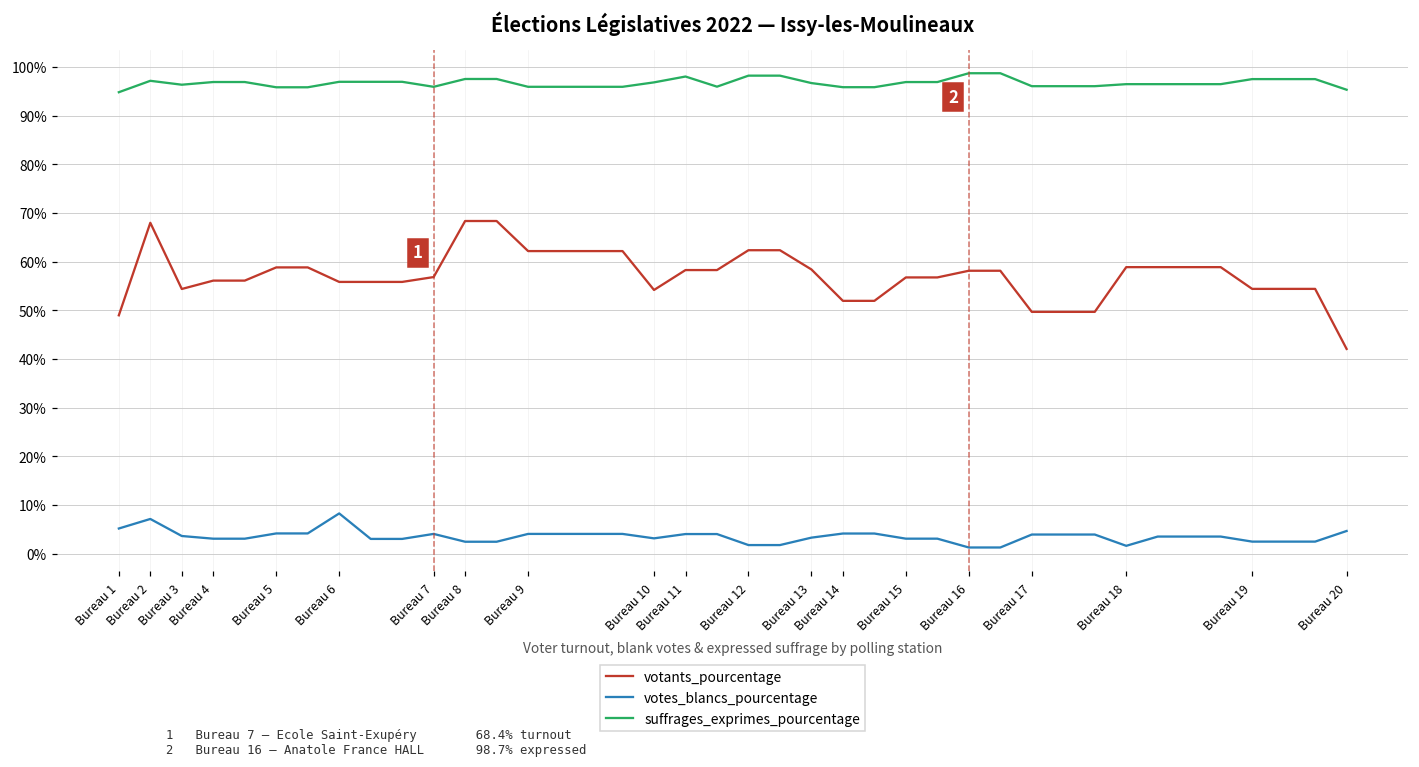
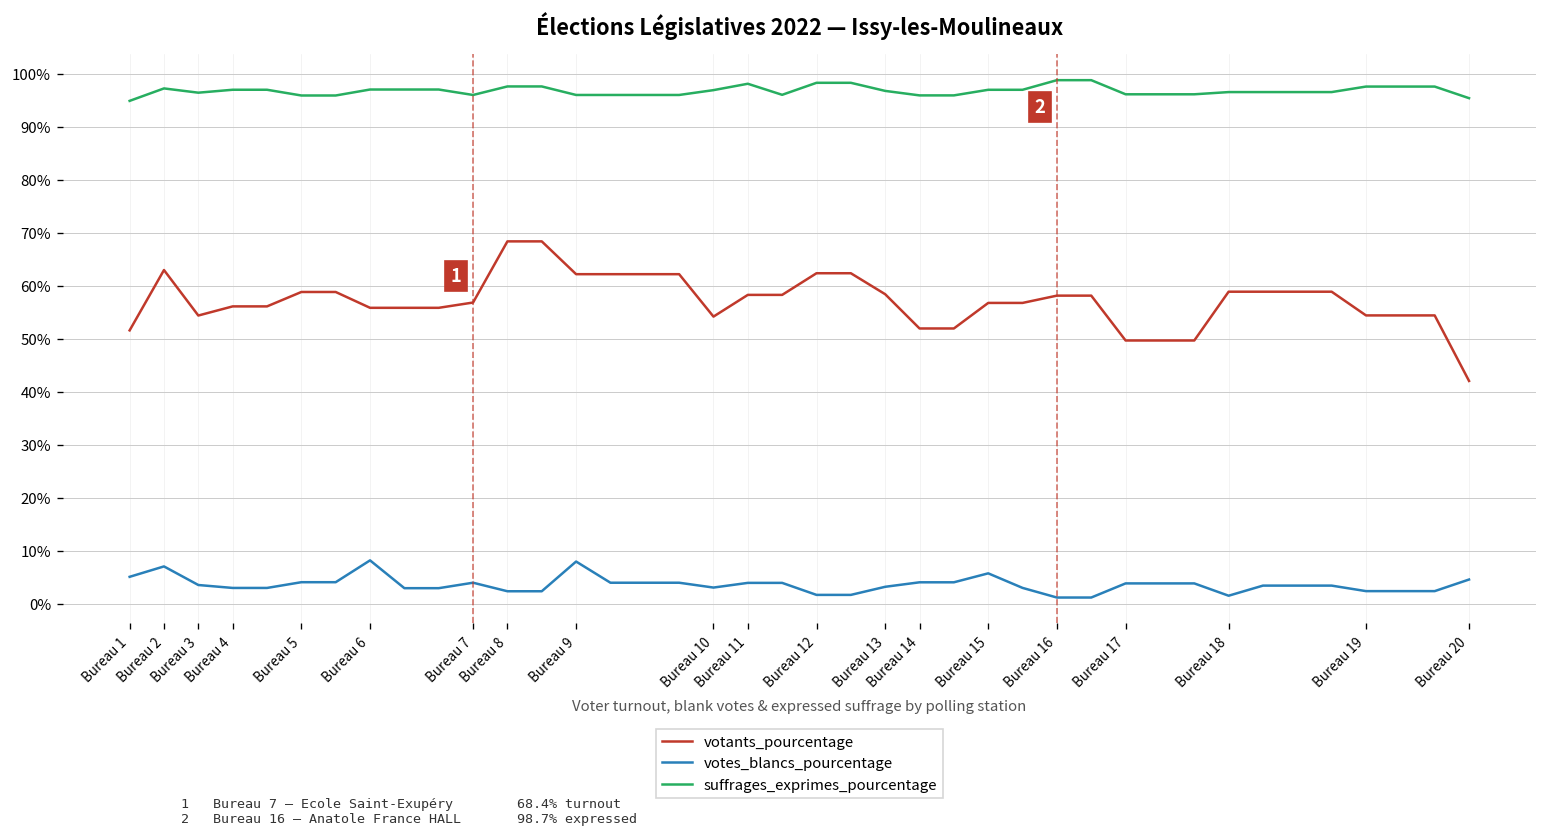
votants_pourcentage, Bureau 1: 49% -> 52%
votants_pourcentage, Bureau 2: 68% -> 63%
votes_blancs_pourcentage, Bureau 9: 4% -> 8%
votes_blancs_pourcentage, Bureau 15: 3% -> 6%
